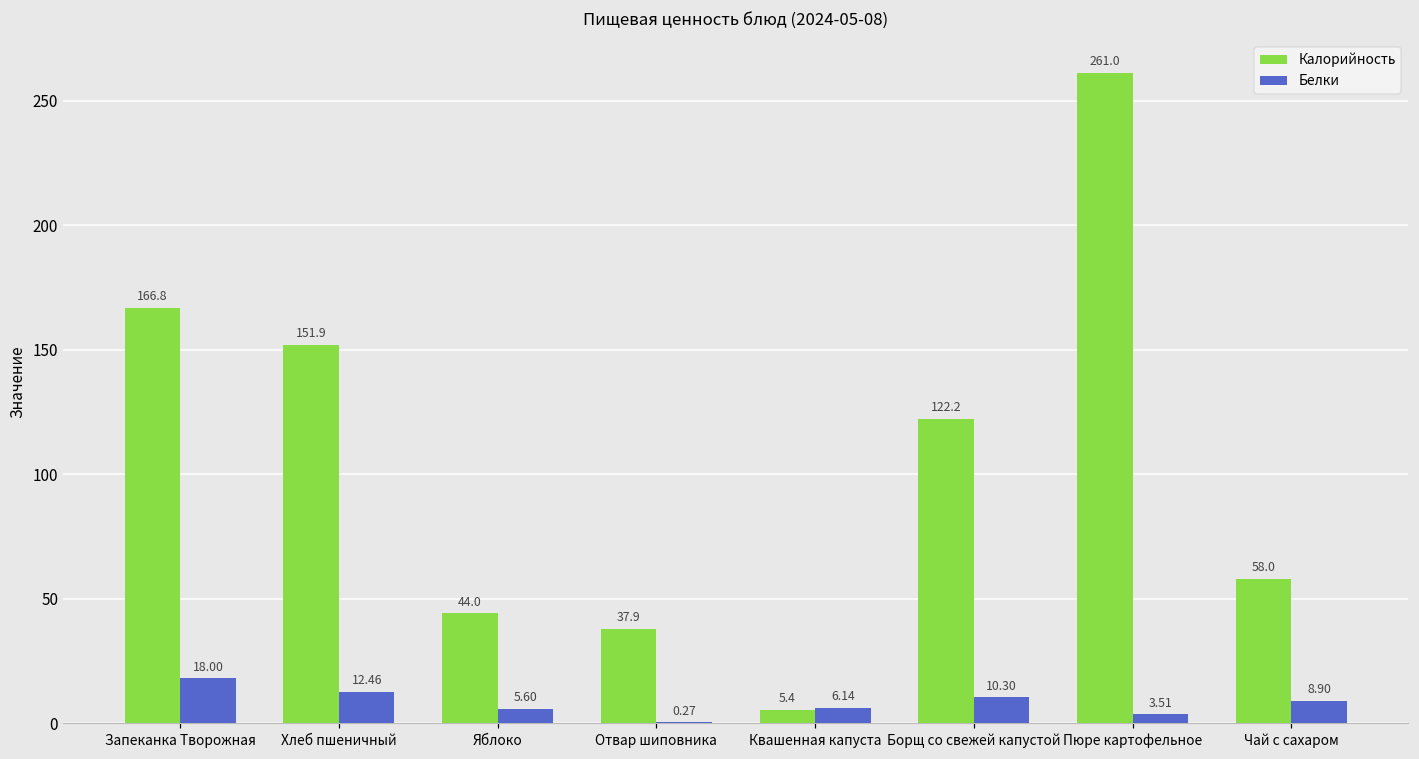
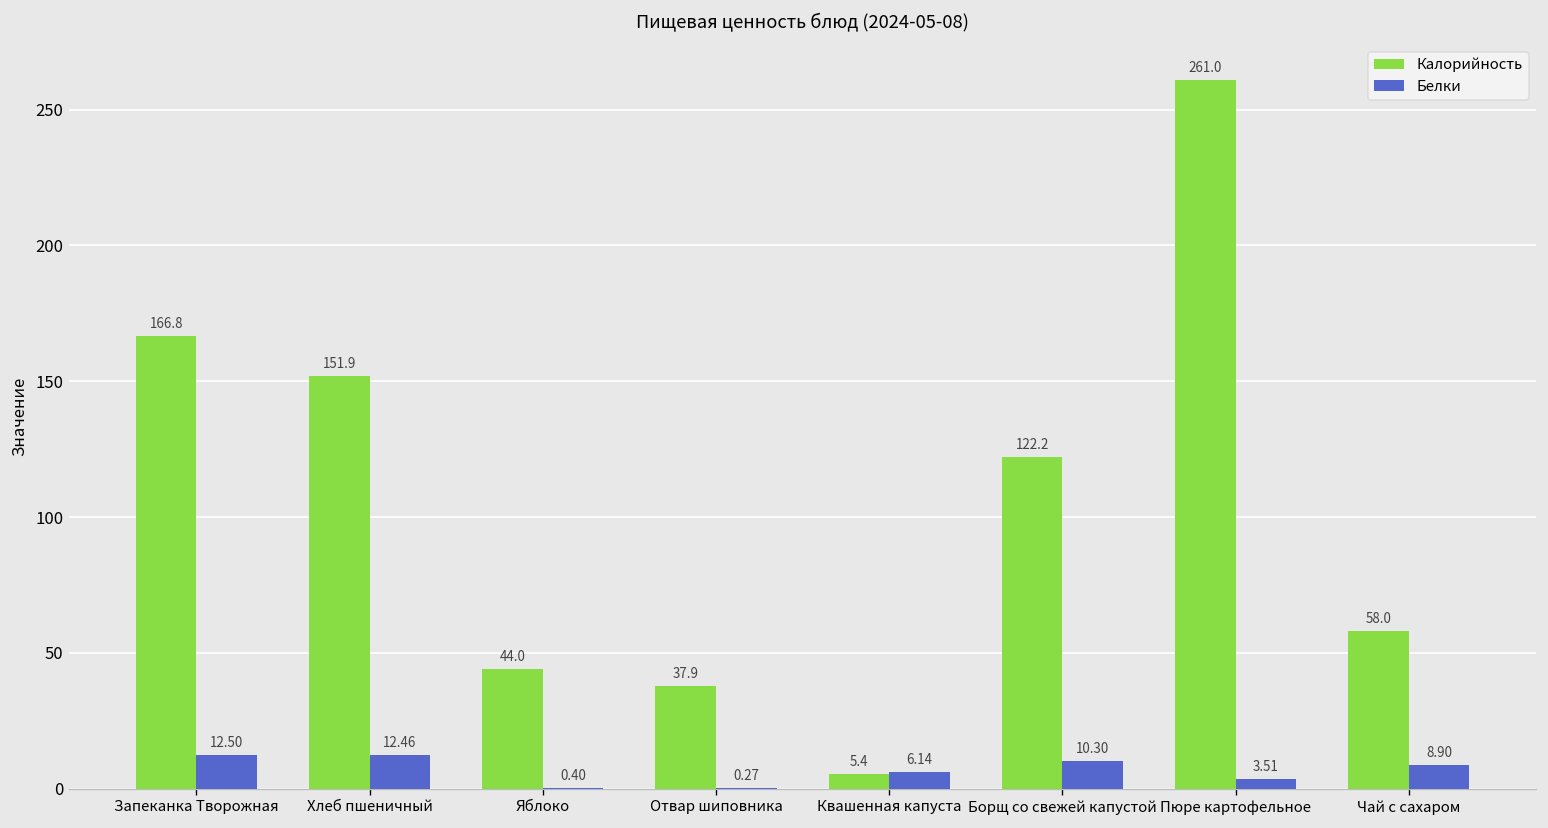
Белки, Запеканка Творожная: 18.00 -> 12.50
Белки, Яблоко: 5.60 -> 0.40
